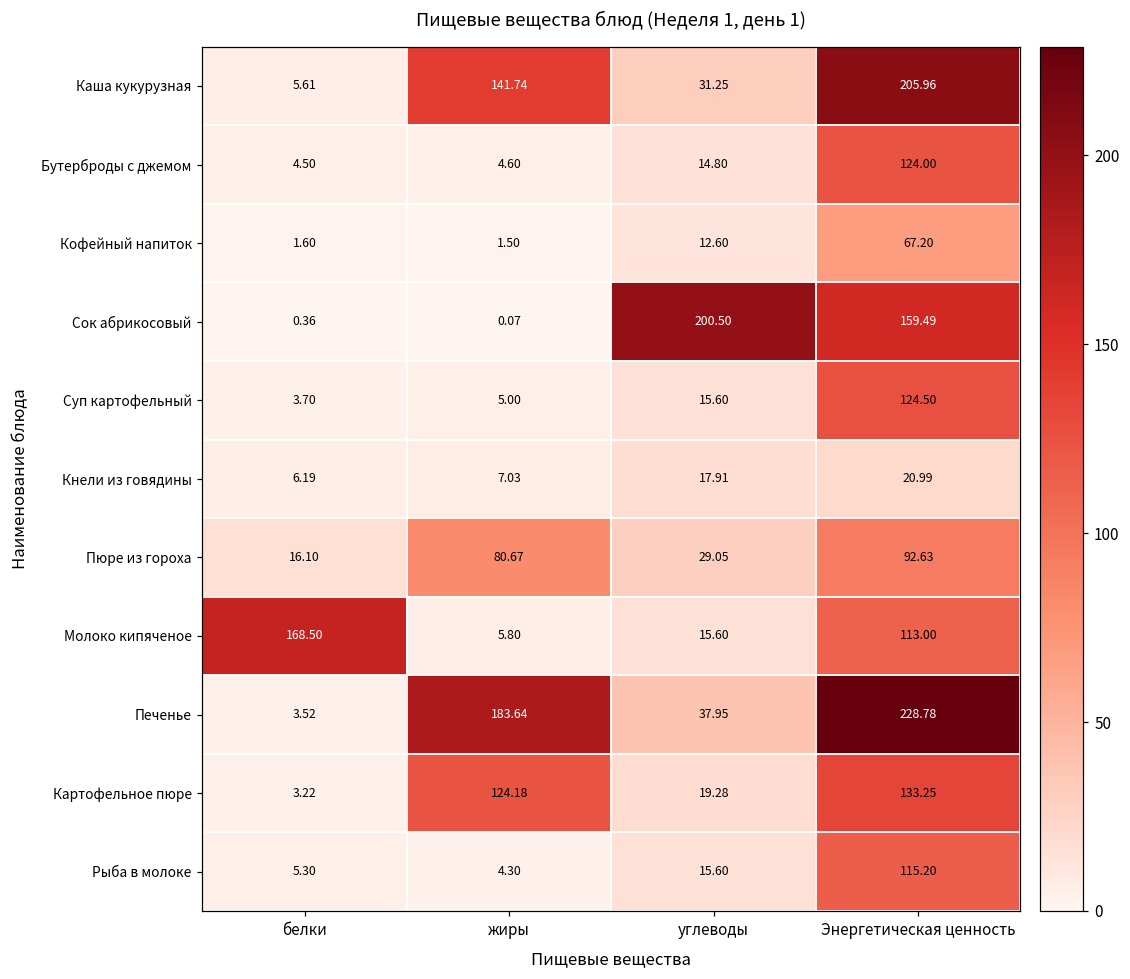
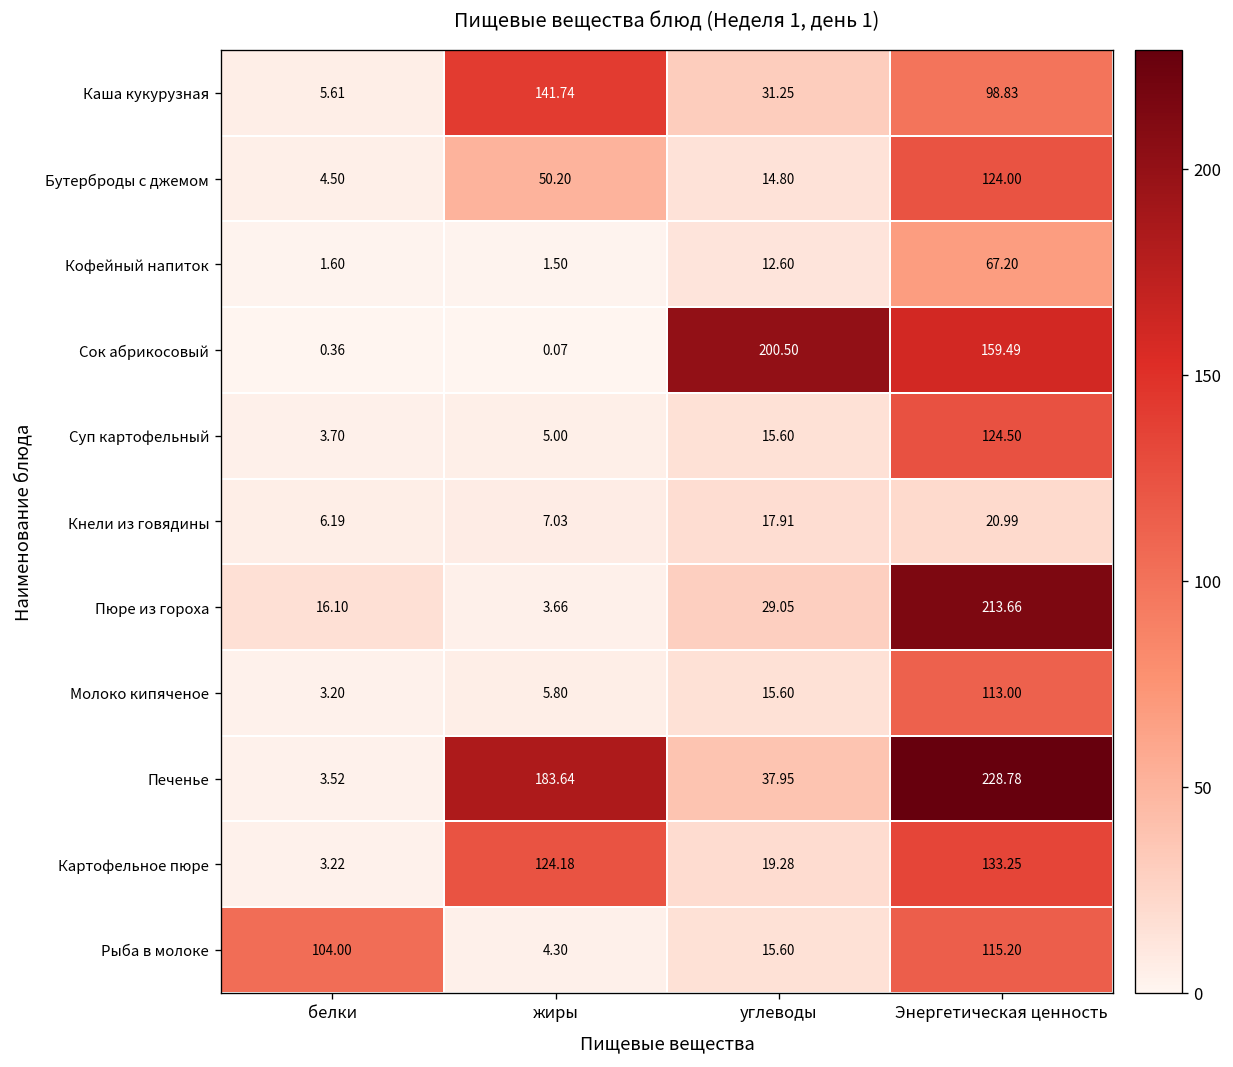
Каша кукурузная, Энергетическая ценность: 205.96 -> 98.83
Бутерброды с джемом, жиры: 4.60 -> 50.20
Пюре из гороха, жиры: 80.67 -> 3.66
Пюре из гороха, Энергетическая ценность: 92.63 -> 213.66
Молоко кипяченое, белки: 168.50 -> 3.20
Рыба в молоке, белки: 5.30 -> 104.00
